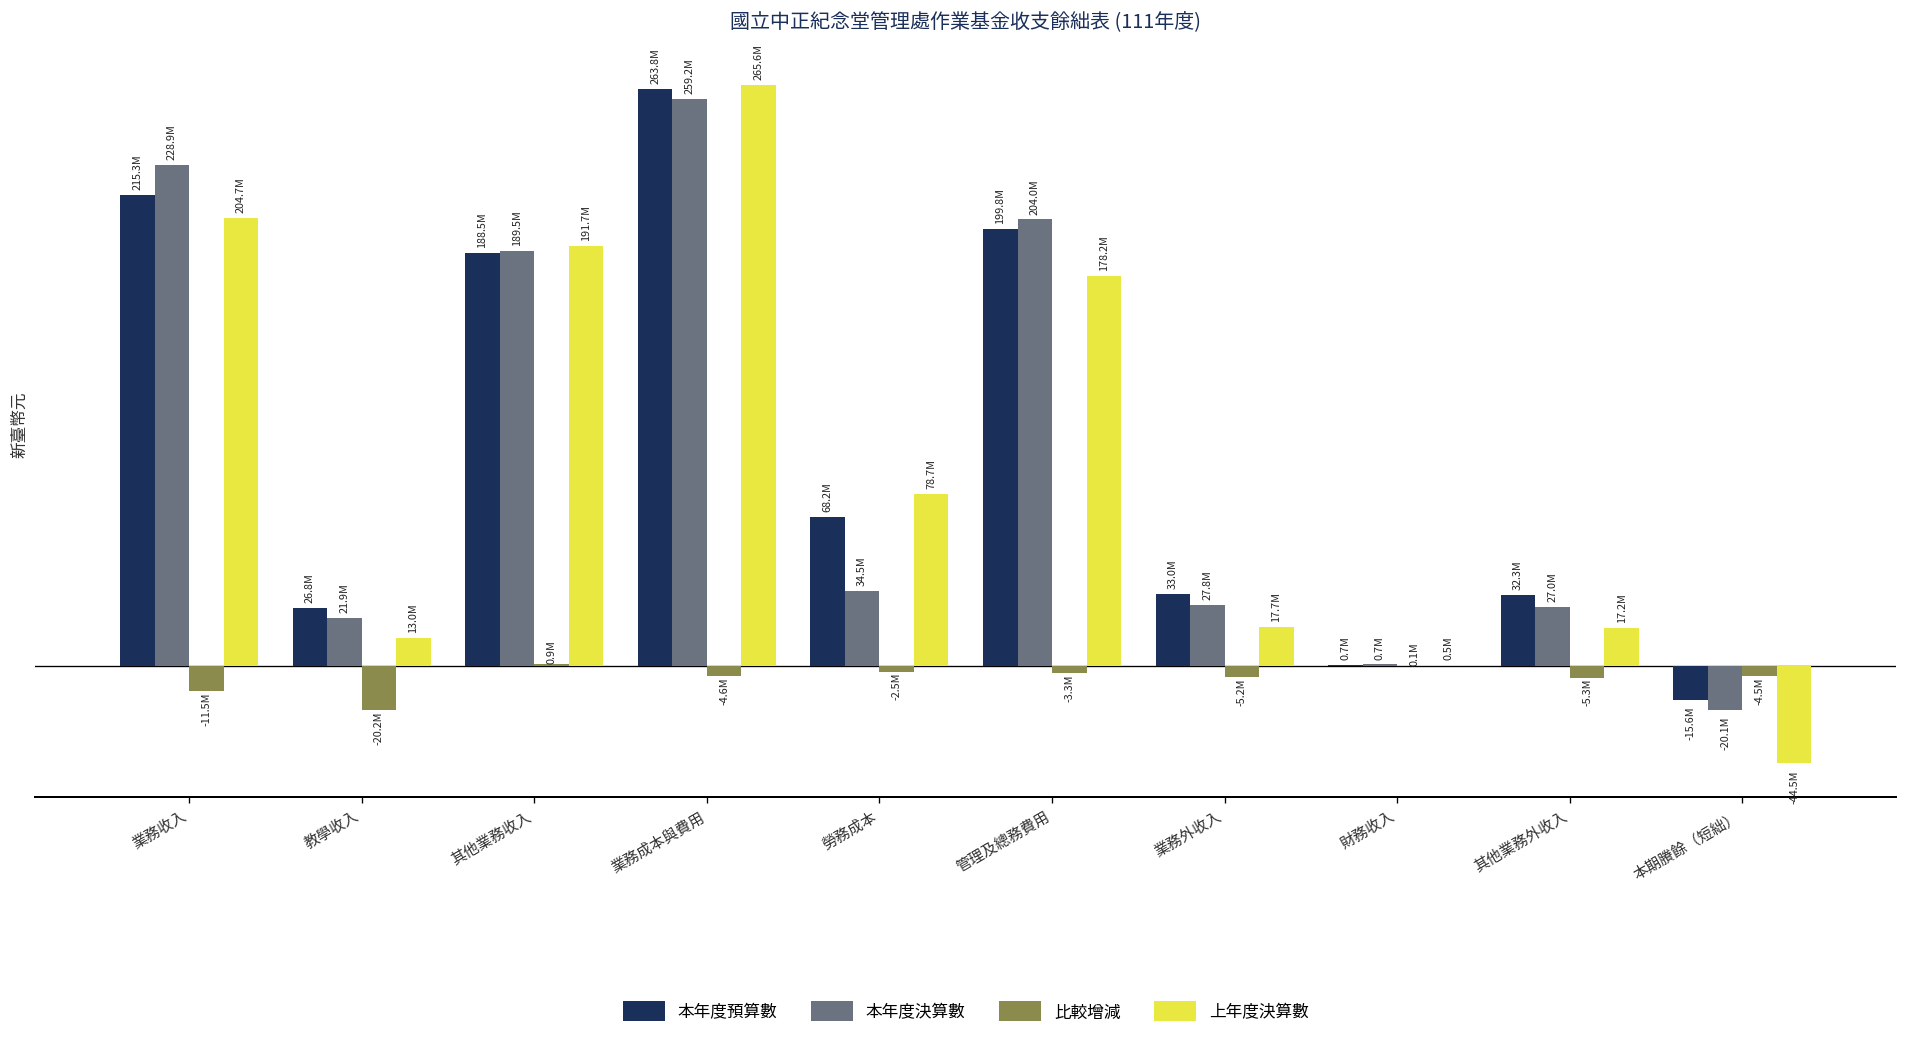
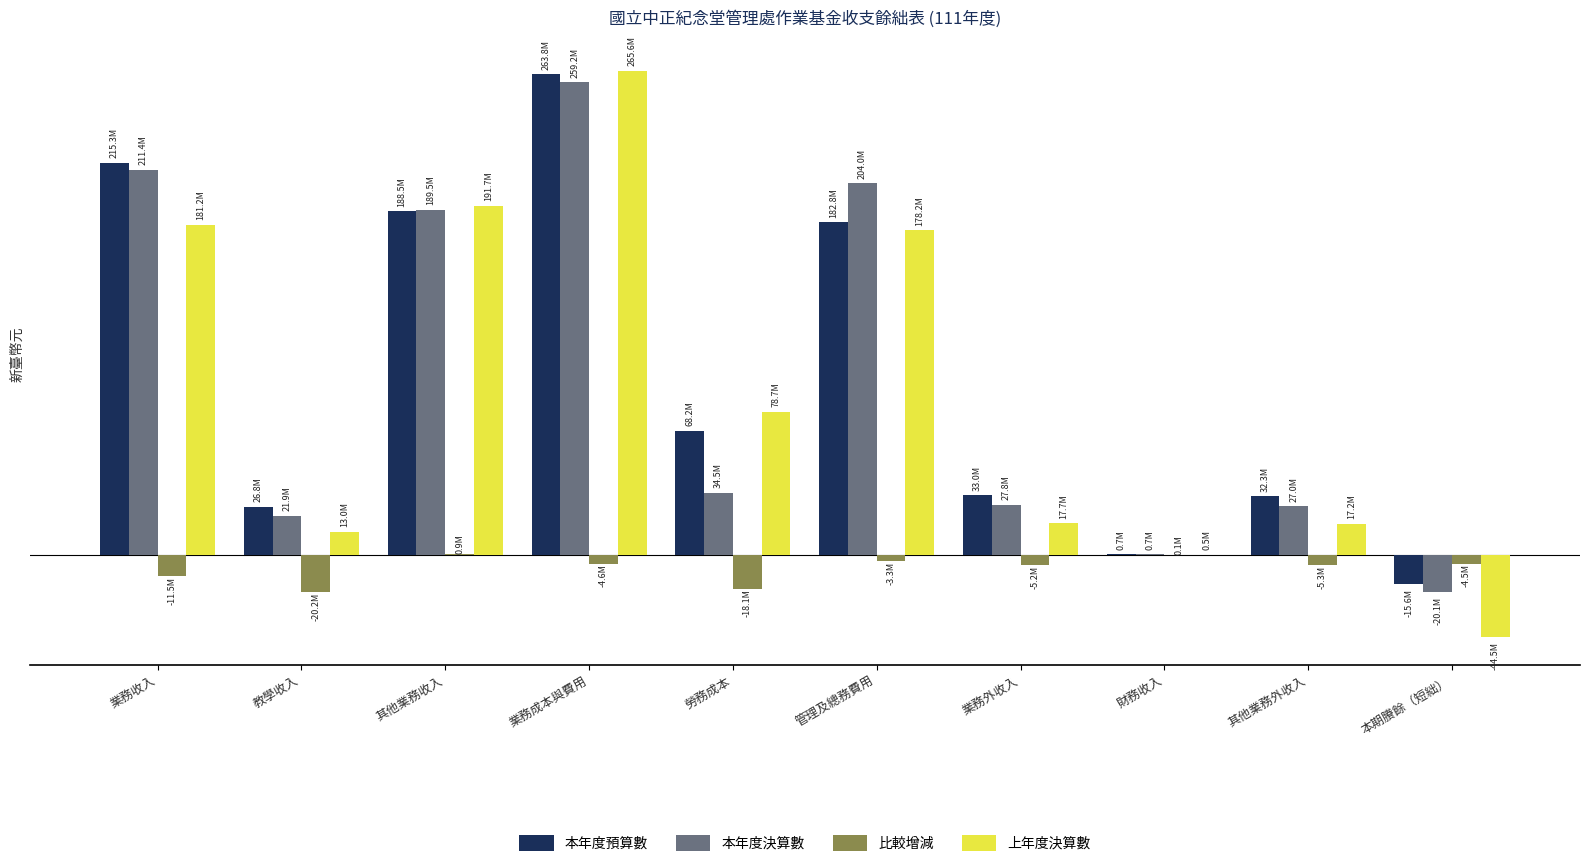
本年度決算數, 業務收入: 228.9M -> 211.4M
上年度決算數, 業務收入: 204.7M -> 181.2M
比較增減, 勞務成本: -2.5M -> -18.1M
本年度預算數, 管理及總務費用: 199.8M -> 182.8M
